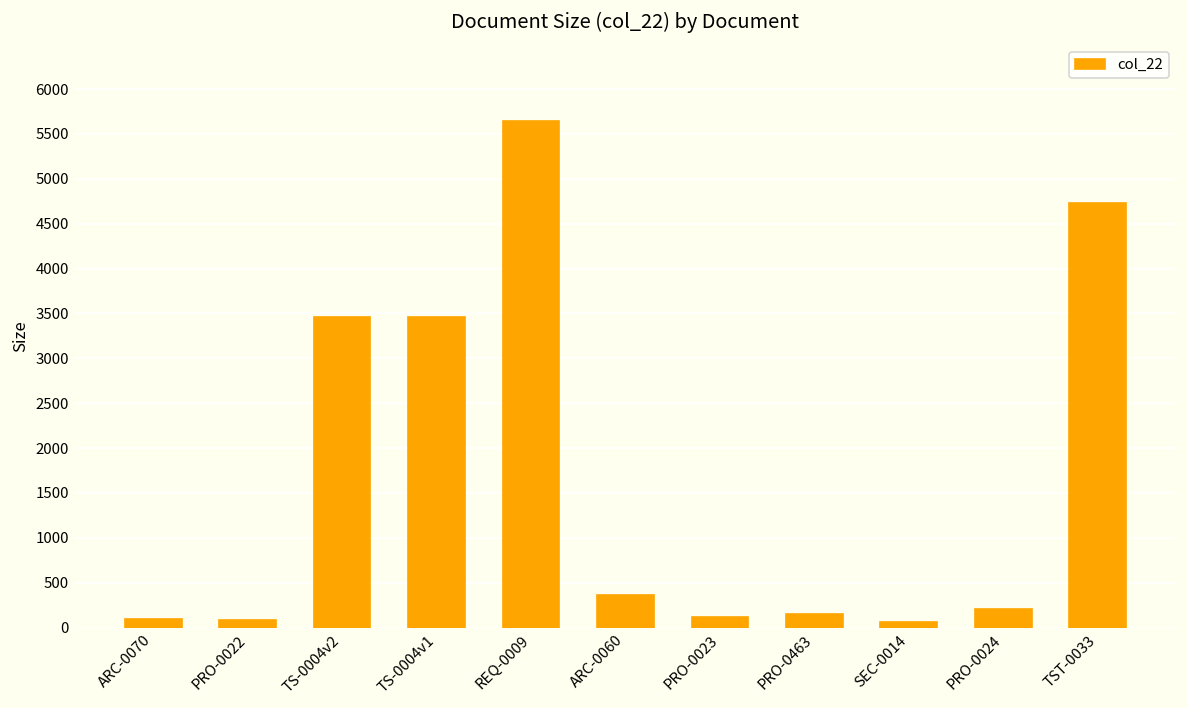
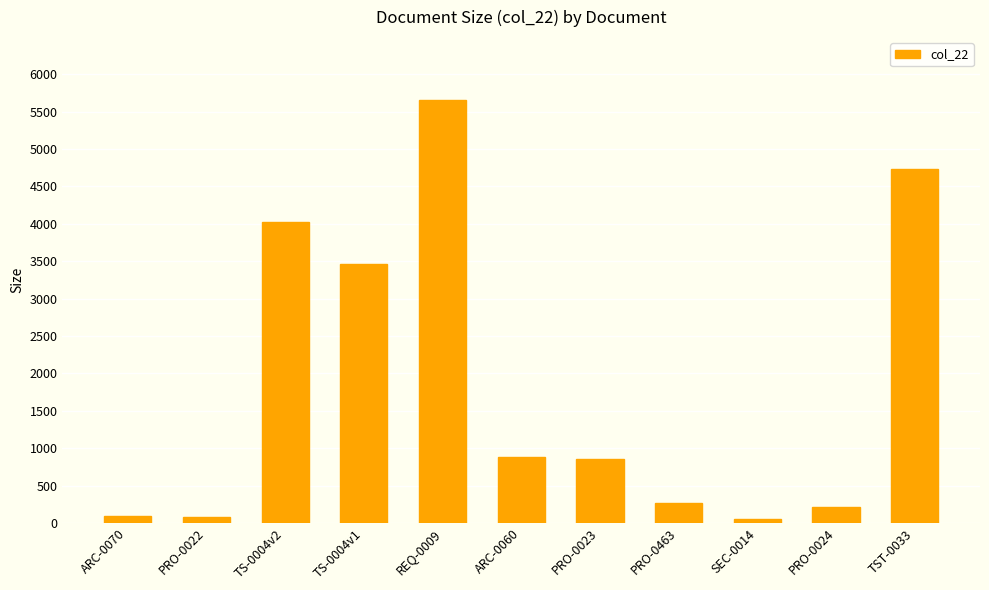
TS-0004v2: 3500 -> 4000
ARC-0060: 400 -> 900
PRO-0023: 100 -> 900
PRO-0463: 200 -> 300
